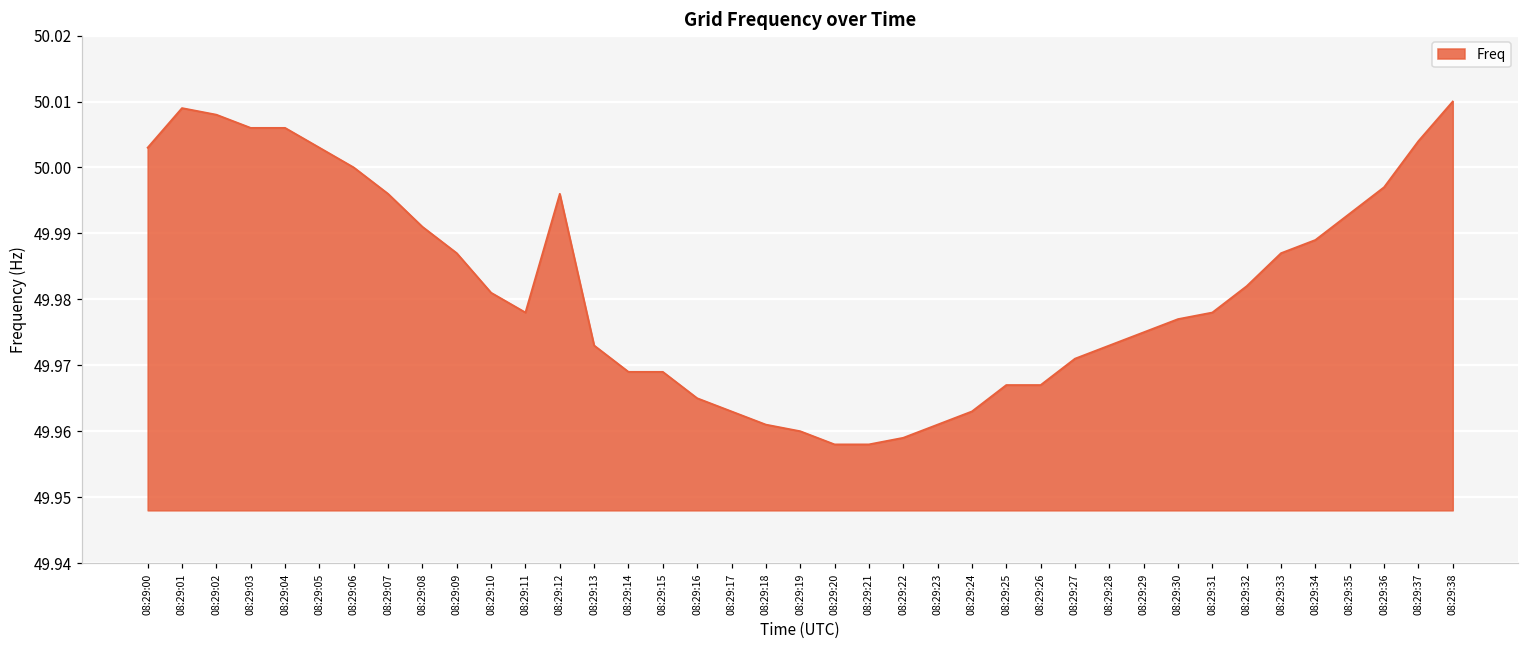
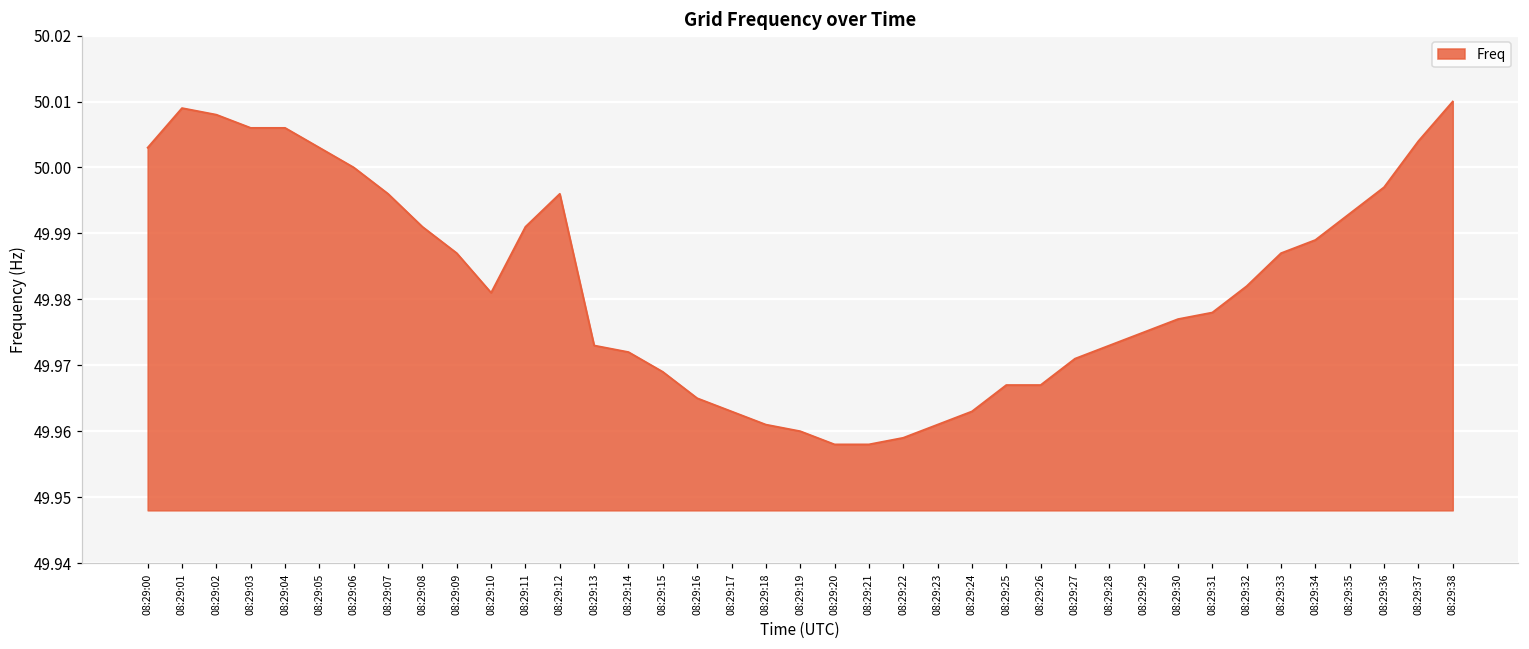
08:29:11: 49.978 -> 49.991
08:29:14: 49.969 -> 49.972
